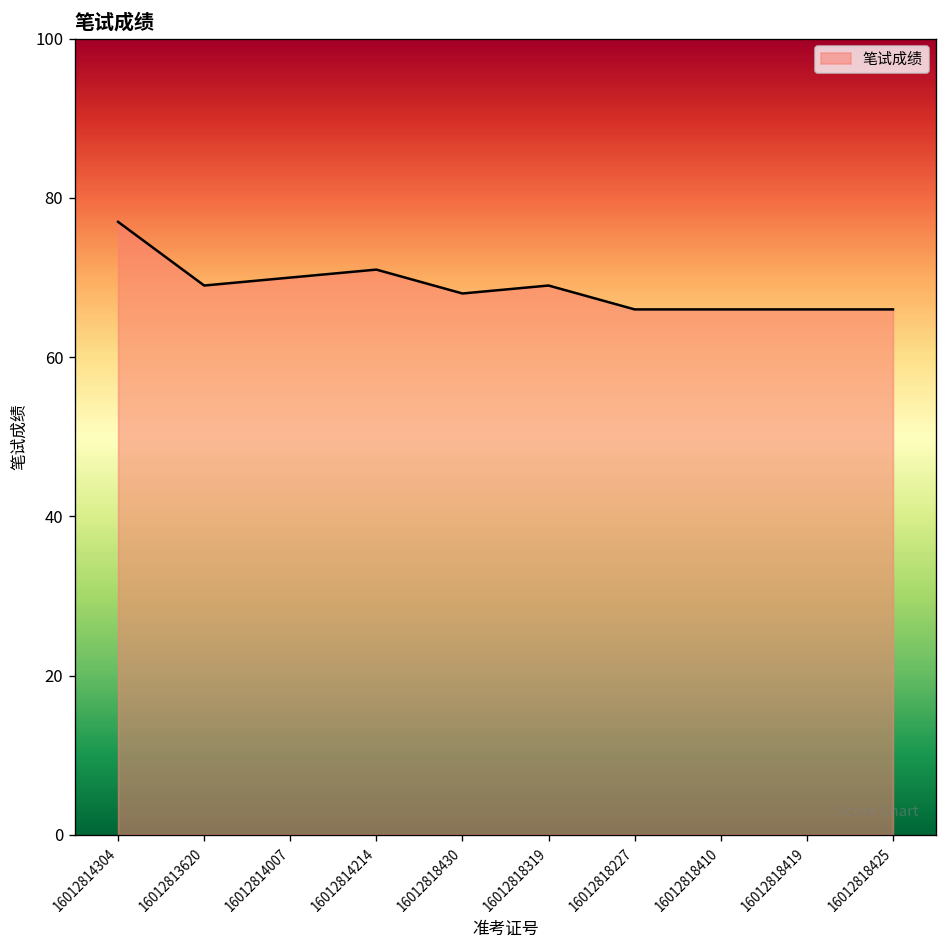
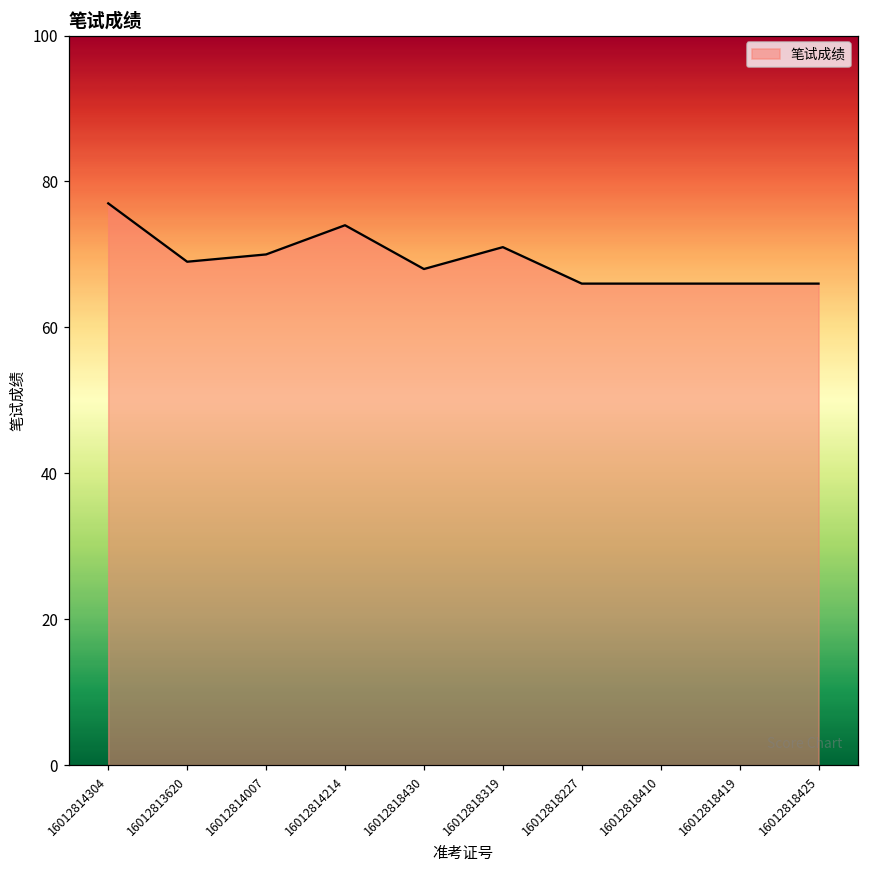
16012814214: 71 -> 74
16012818319: 69 -> 71
